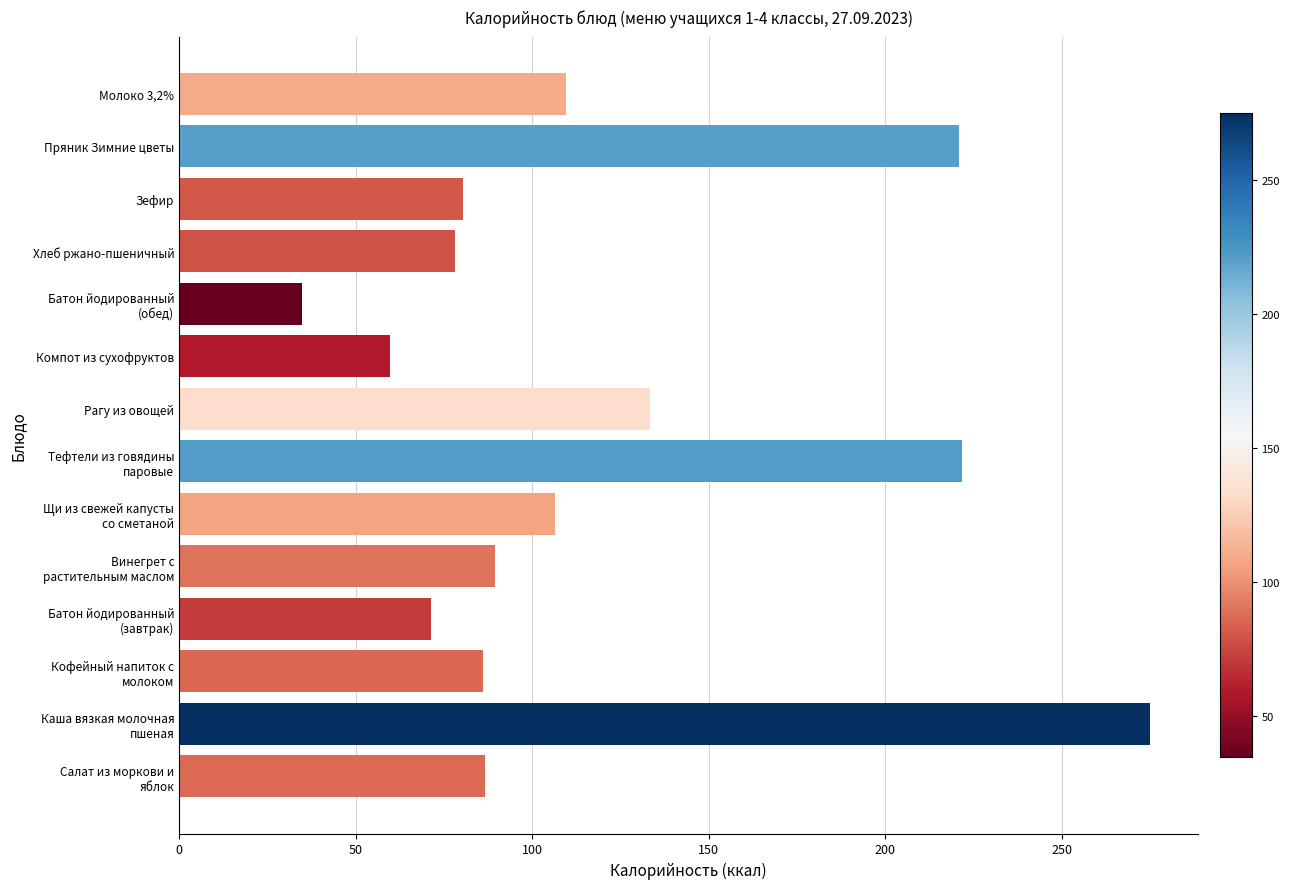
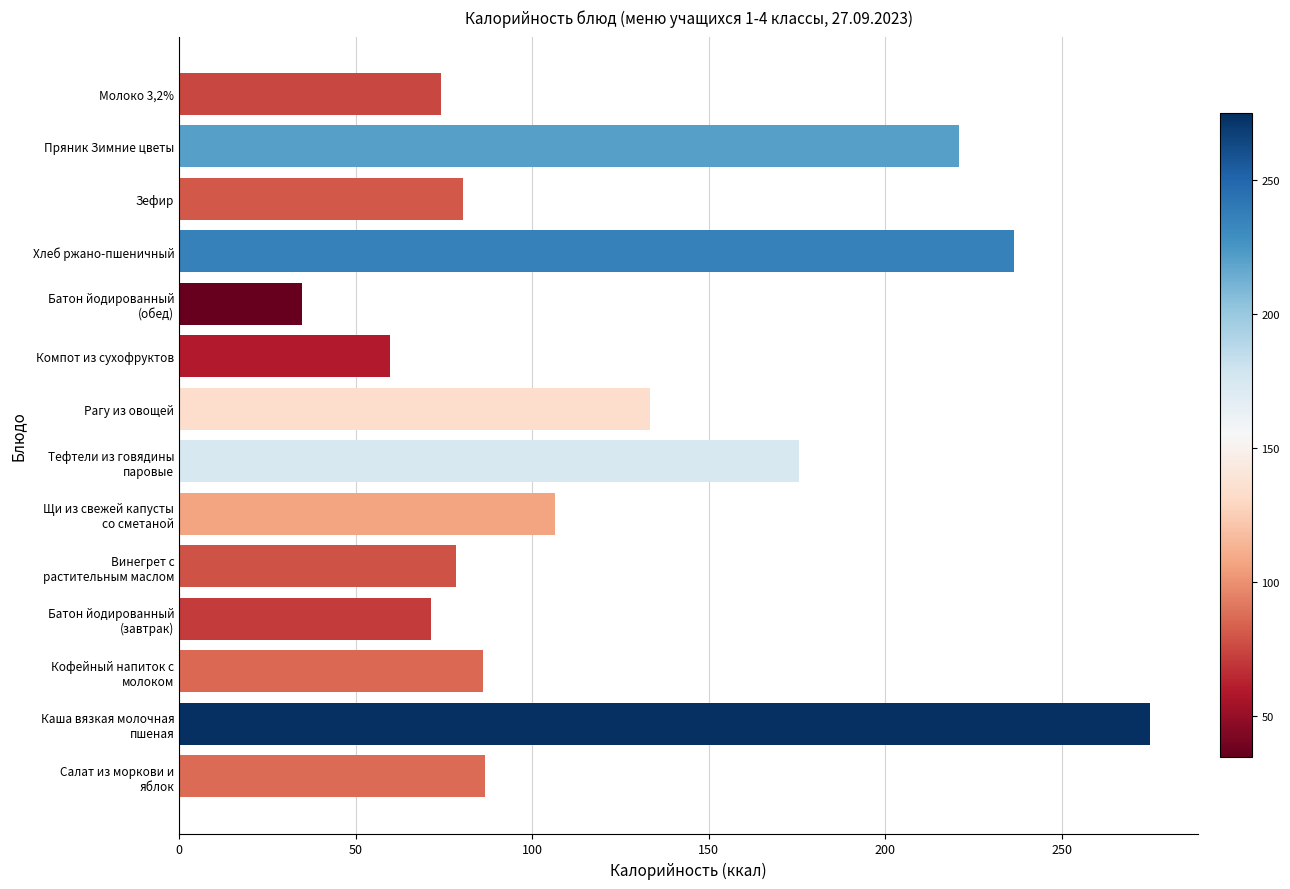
Молоко 3,2%: 110 -> 74
Хлеб ржано-пшеничный: 78 -> 236
Тефтели из говядины паровые: 222 -> 176
Винегрет с растительным маслом: 90 -> 79
